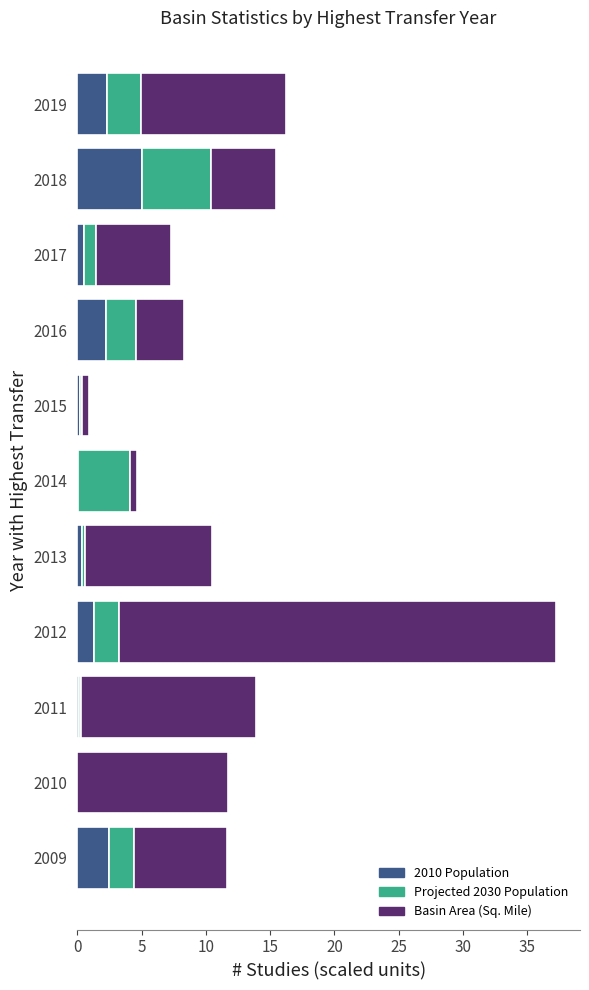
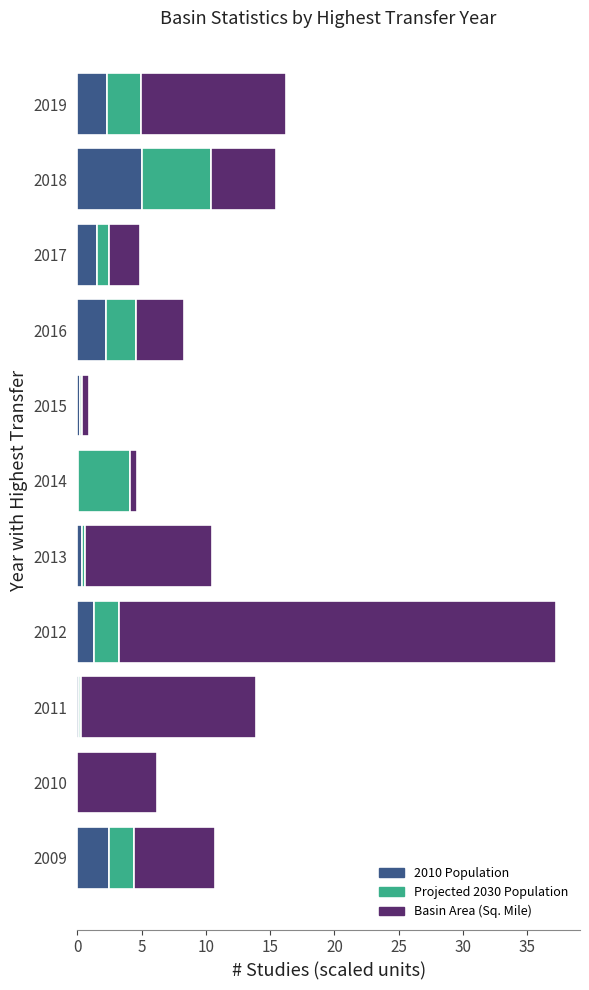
2010 Population, 2017: 0.5 -> 1.5
Basin Area (Sq. Mile), 2017: 5.8 -> 2.4
Basin Area (Sq. Mile), 2010: 11.7 -> 6.2
Basin Area (Sq. Mile), 2009: 7.2 -> 6.3
